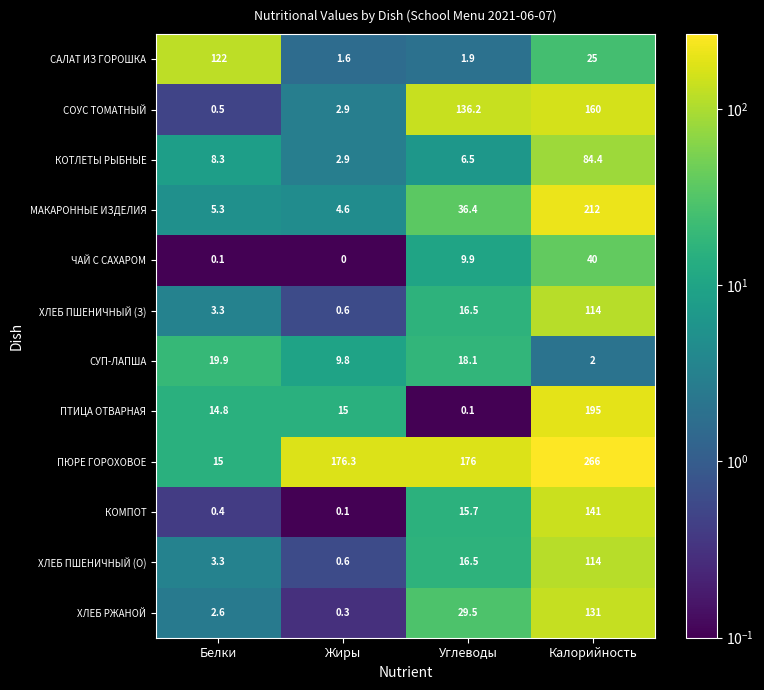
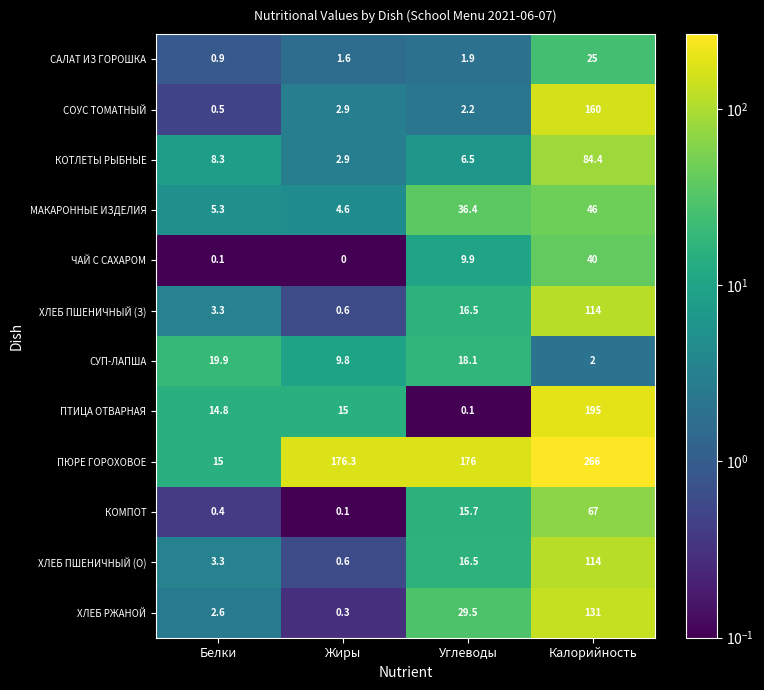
САЛАТ ИЗ ГОРОШКА, Белки: 122 -> 0.9
СОУС ТОМАТНЫЙ, Углеводы: 136.2 -> 2.2
МАКАРОННЫЕ ИЗДЕЛИЯ, Калорийность: 212 -> 46
КОМПОТ, Калорийность: 141 -> 67
